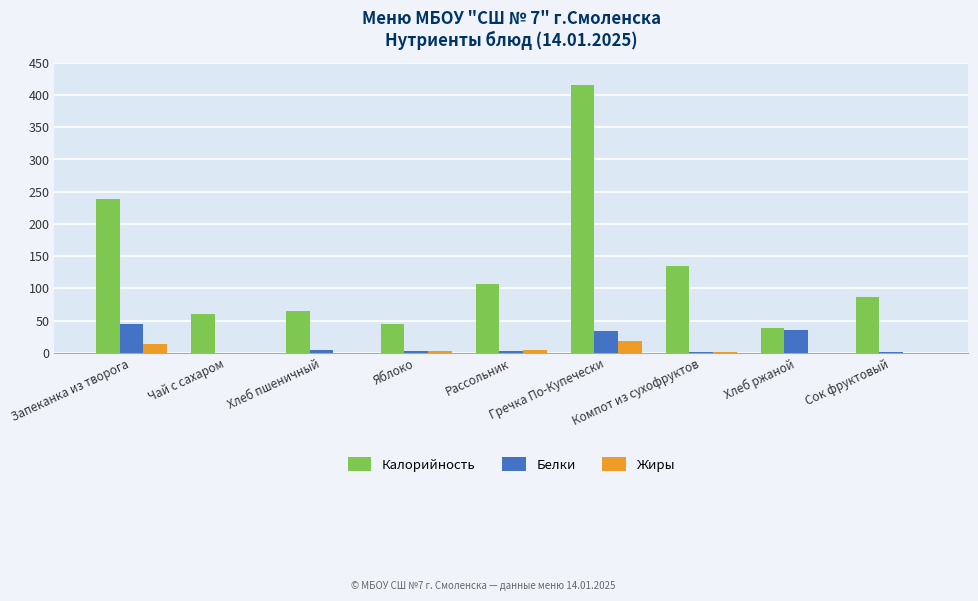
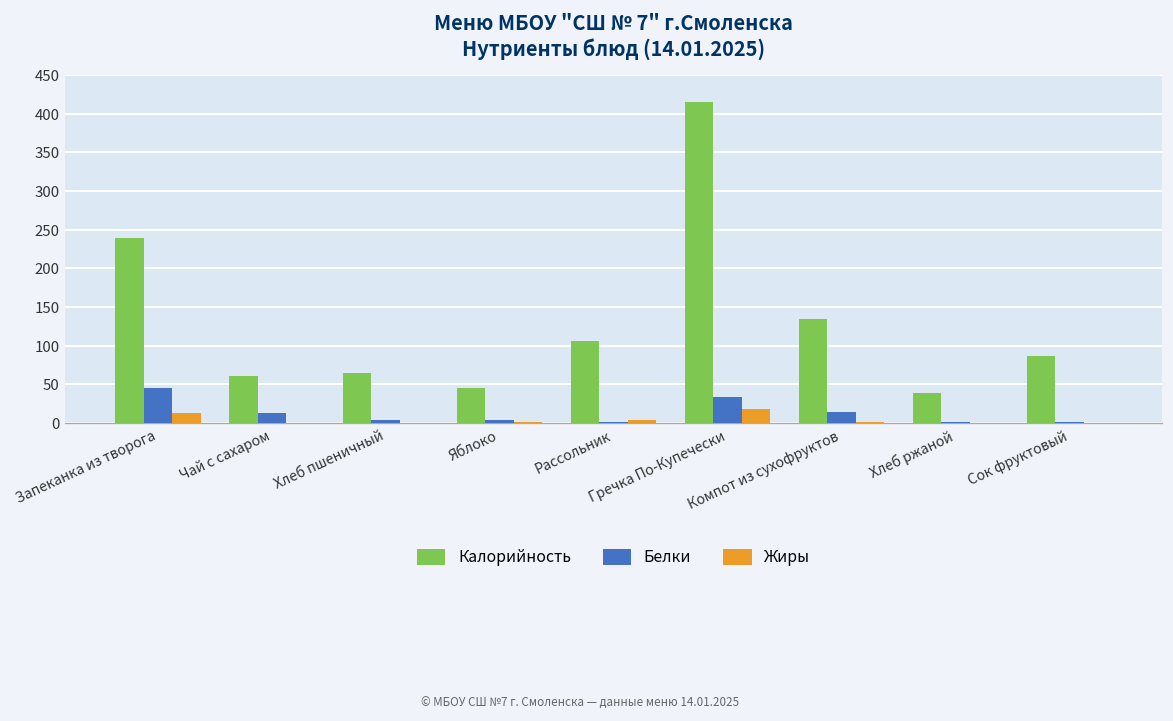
Белки, Чай с сахаром: 0 -> 10
Белки, Компот из сухофруктов: 0 -> 10
Белки, Хлеб ржаной: 40 -> 0
